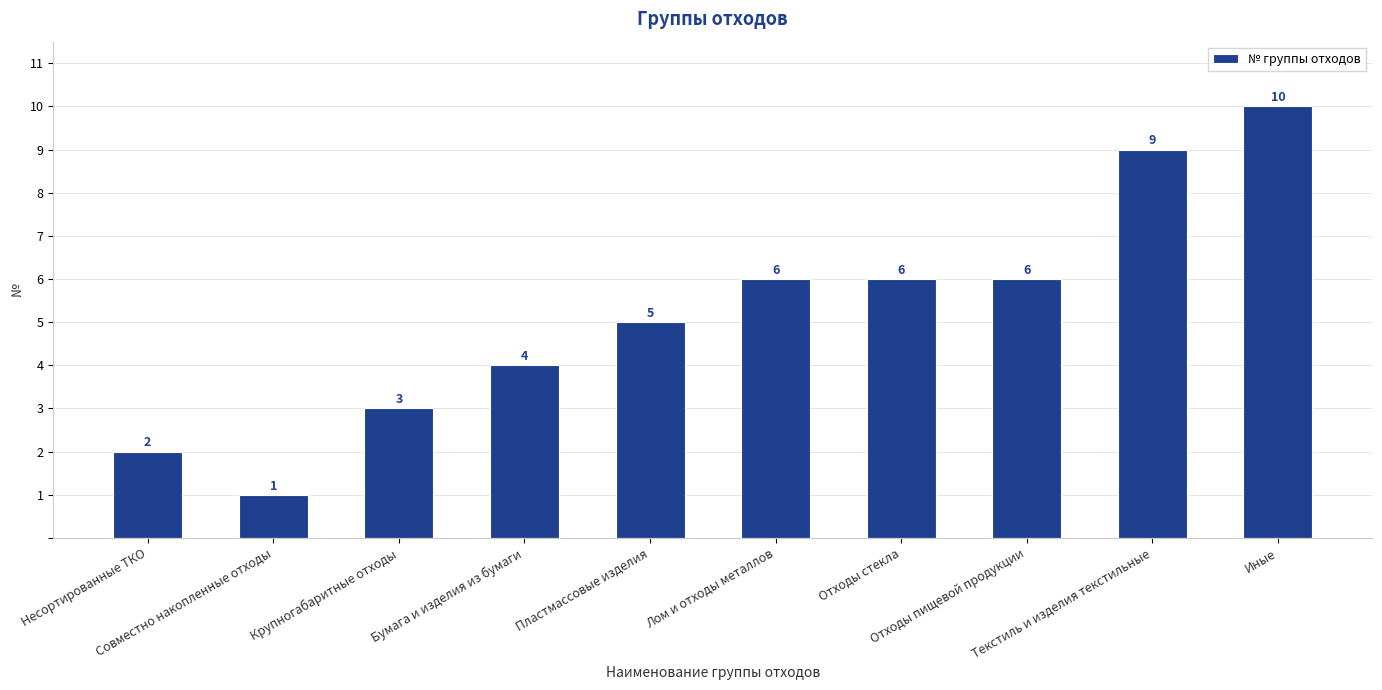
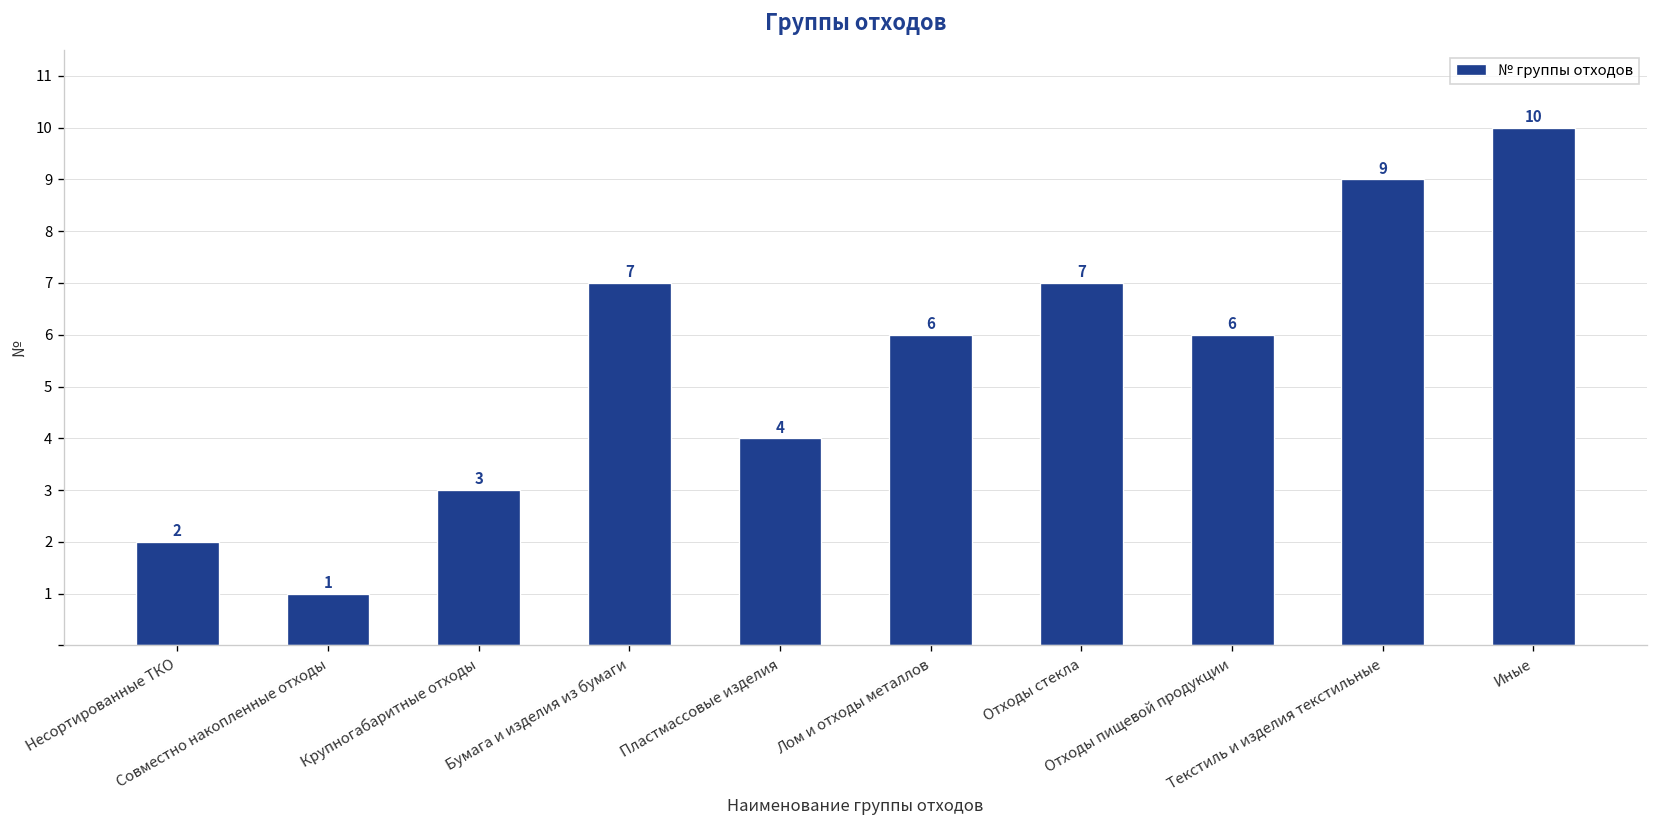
Бумага и изделия из бумаги: 4 -> 7
Пластмассовые изделия: 5 -> 4
Отходы стекла: 6 -> 7
